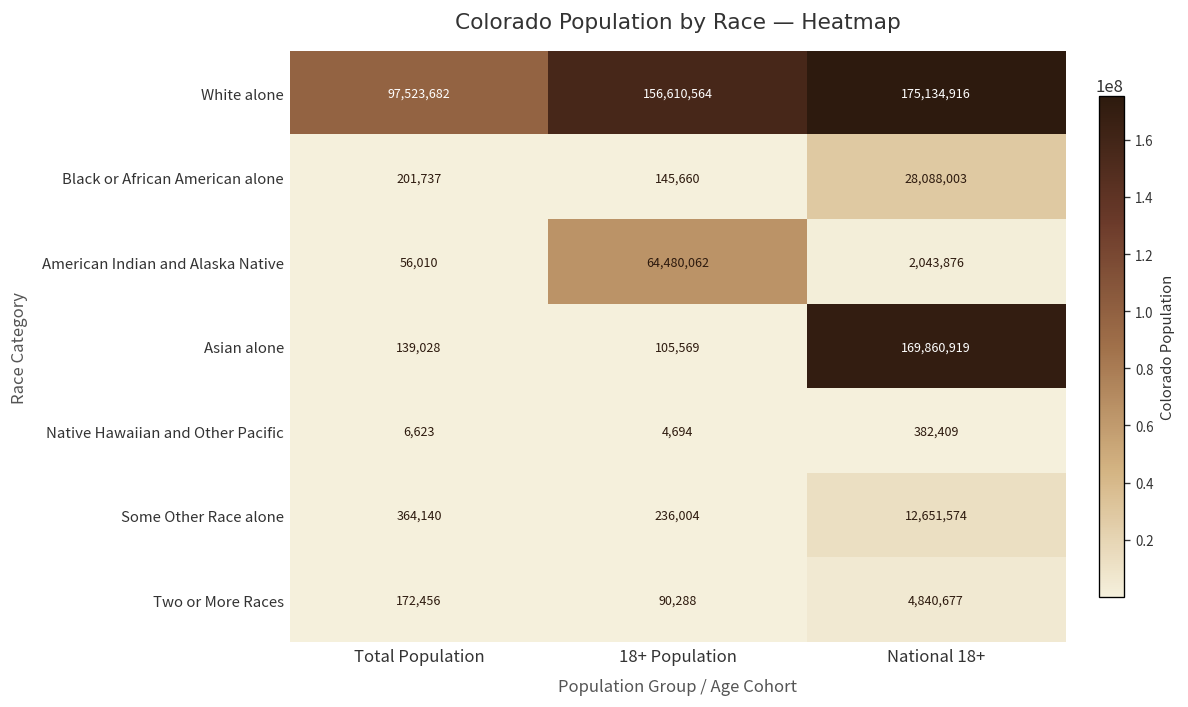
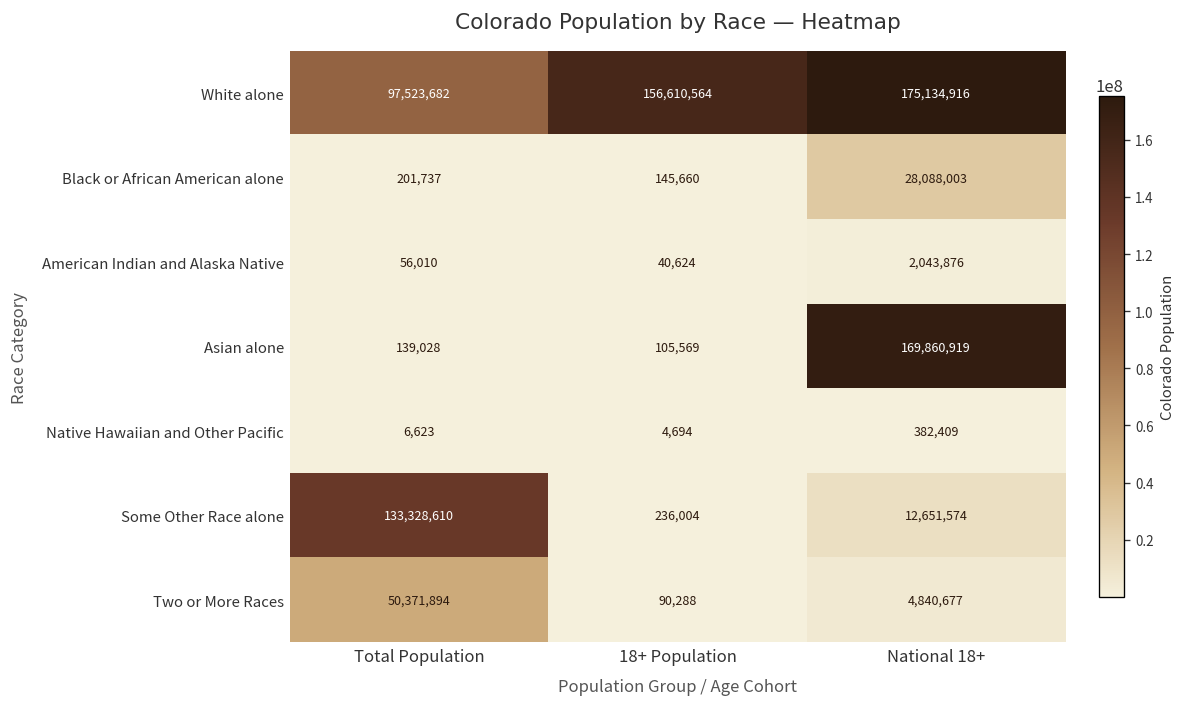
American Indian and Alaska Native, 18+ Population: 64,480,062 -> 40,624
Some Other Race alone, Total Population: 364,140 -> 133,328,610
Two or More Races, Total Population: 172,456 -> 50,371,894
